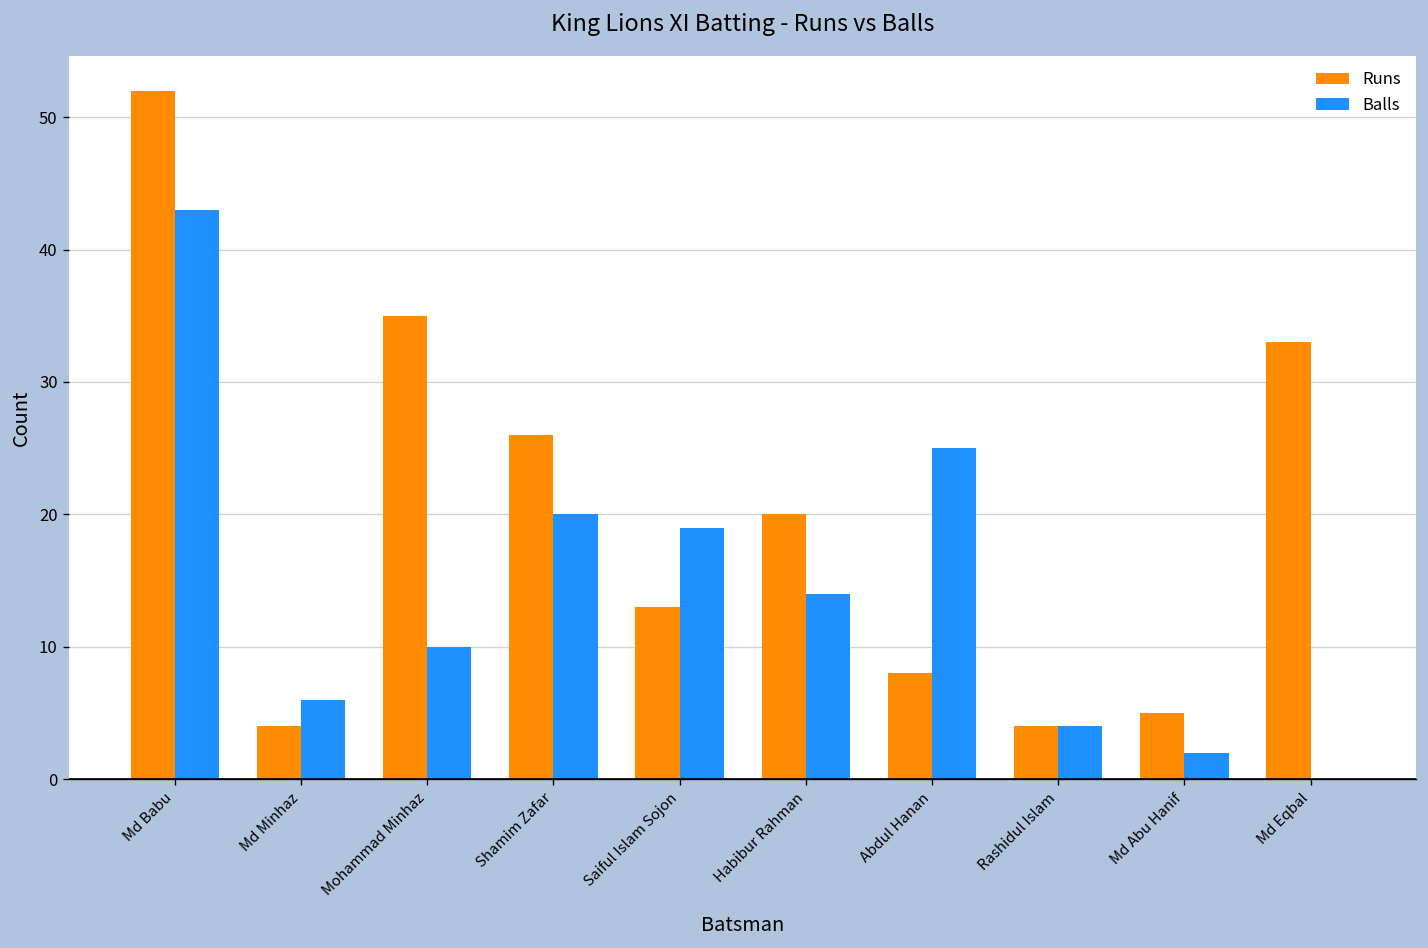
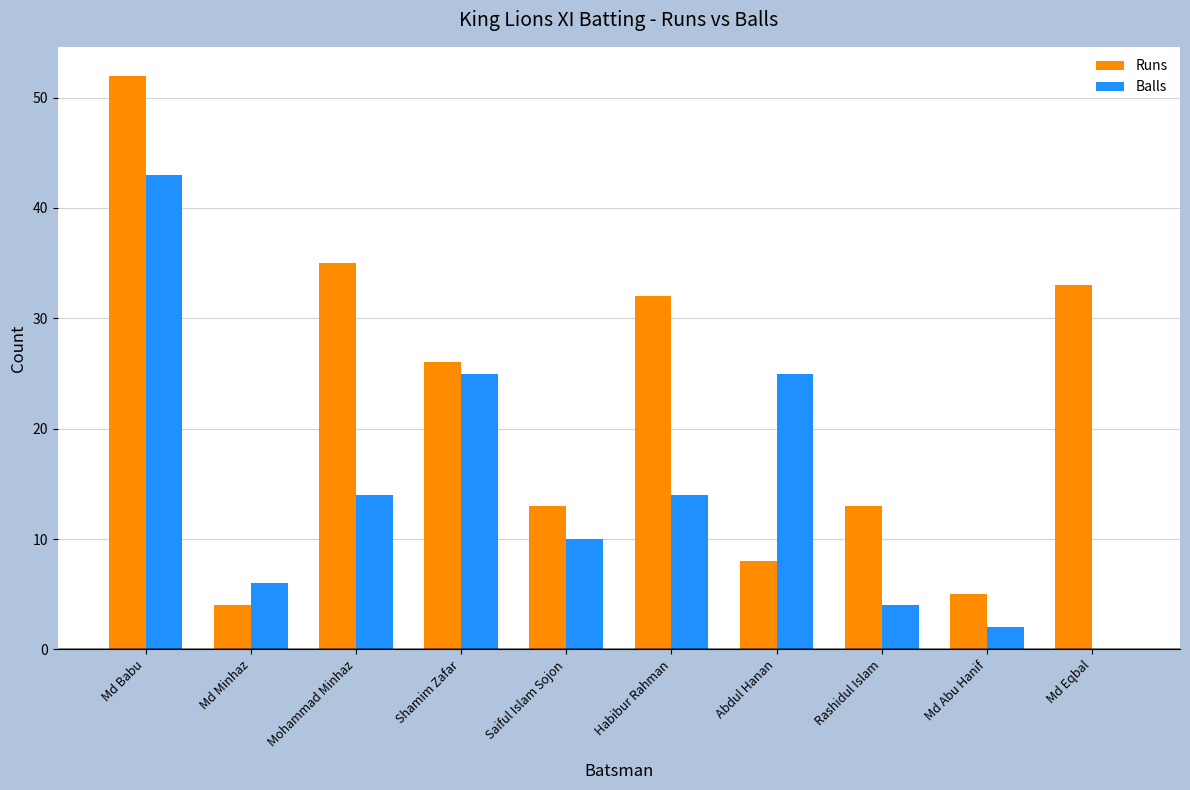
Balls, Mohammad Minhaz: 10 -> 14
Balls, Shamim Zafar: 20 -> 25
Balls, Saiful Islam Sojon: 19 -> 10
Runs, Habibur Rahman: 20 -> 32
Runs, Rashidul Islam: 4 -> 13
